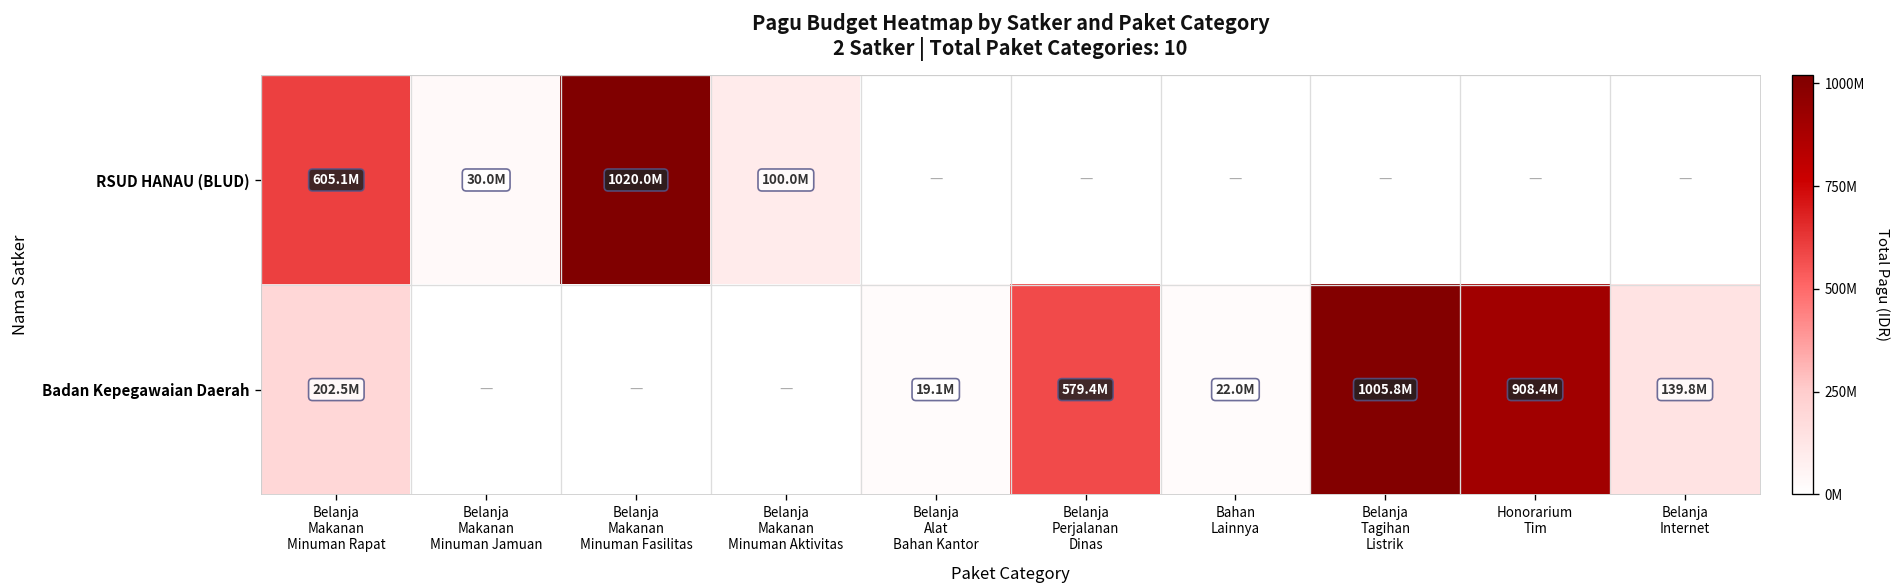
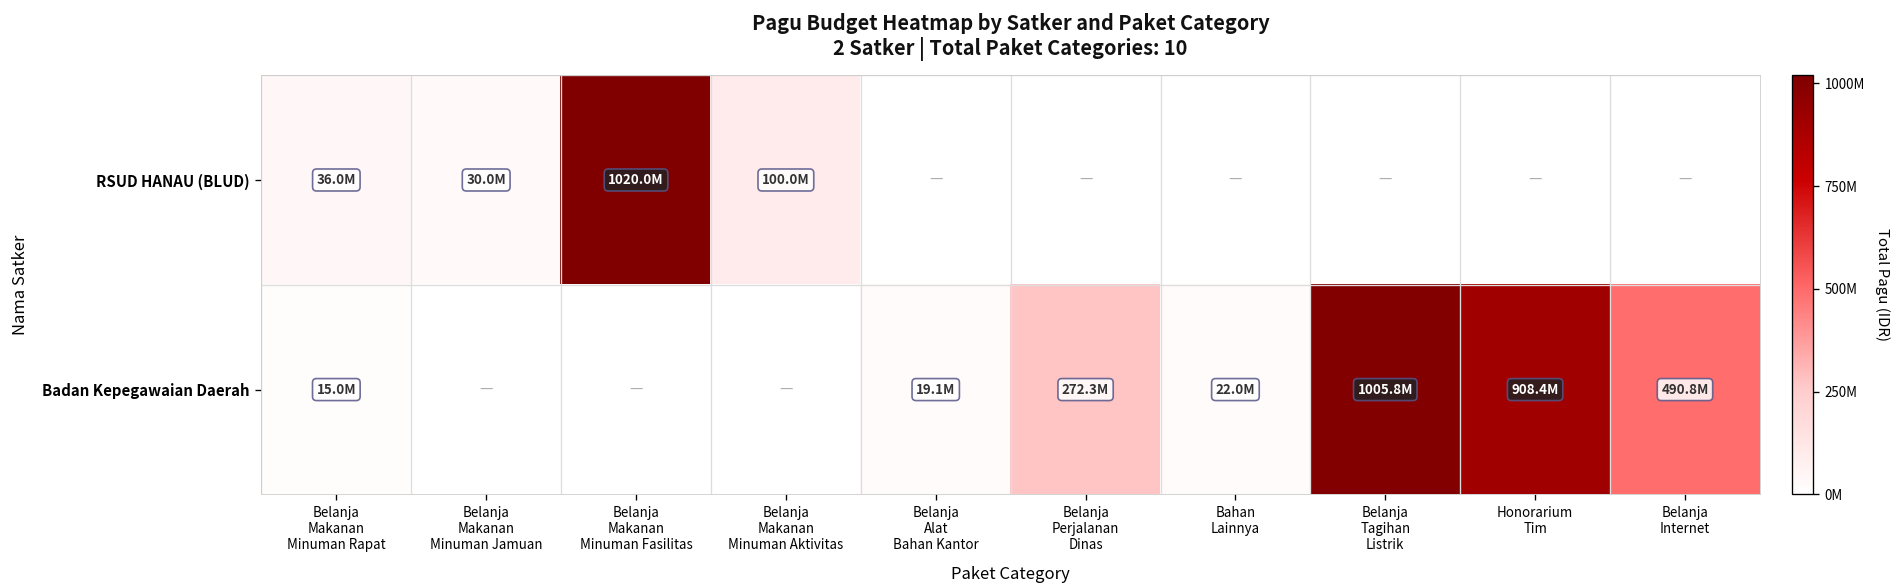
RSUD HANAU (BLUD), Belanja Makanan Minuman Rapat: 605.1M -> 36.0M
Badan Kepegawaian Daerah, Belanja Makanan Minuman Rapat: 202.5M -> 15.0M
Badan Kepegawaian Daerah, Belanja Perjalanan Dinas: 579.4M -> 272.3M
Badan Kepegawaian Daerah, Belanja Internet: 139.8M -> 490.8M
